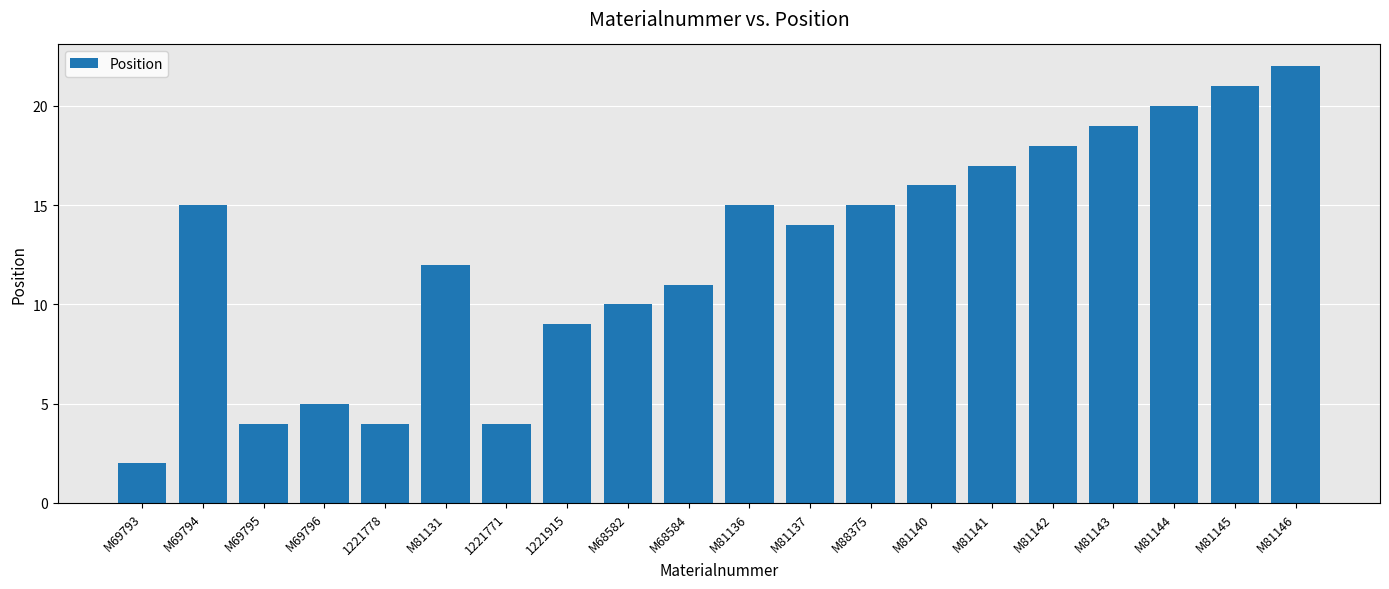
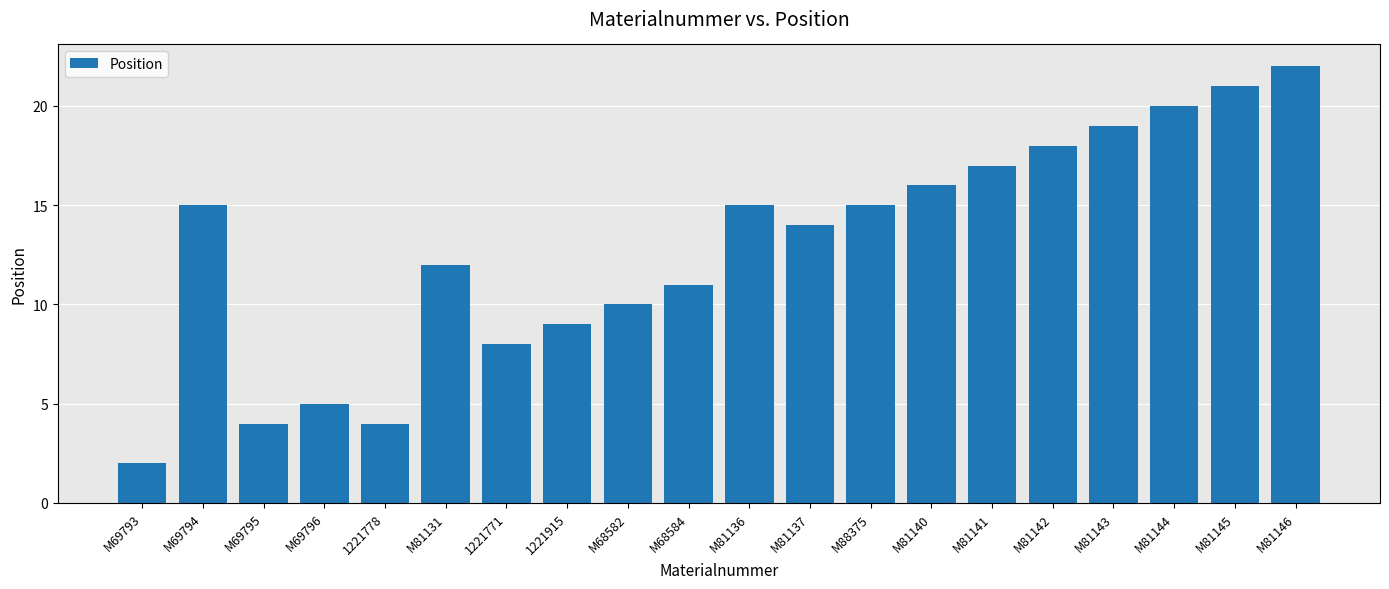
1221771: 4 -> 8
